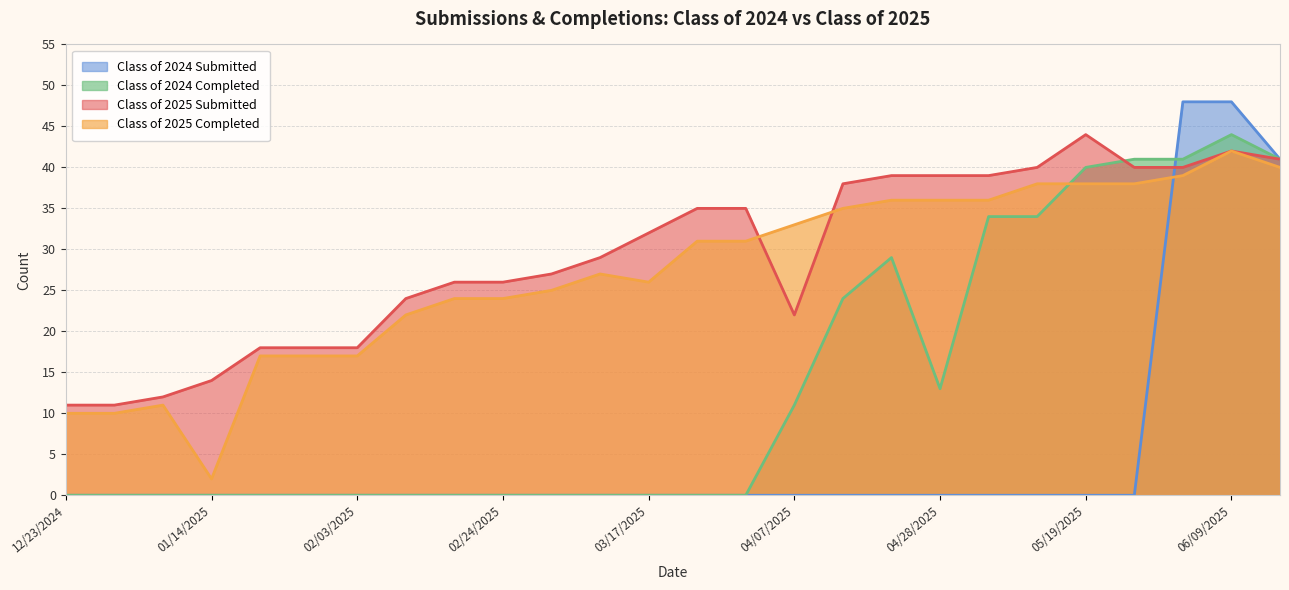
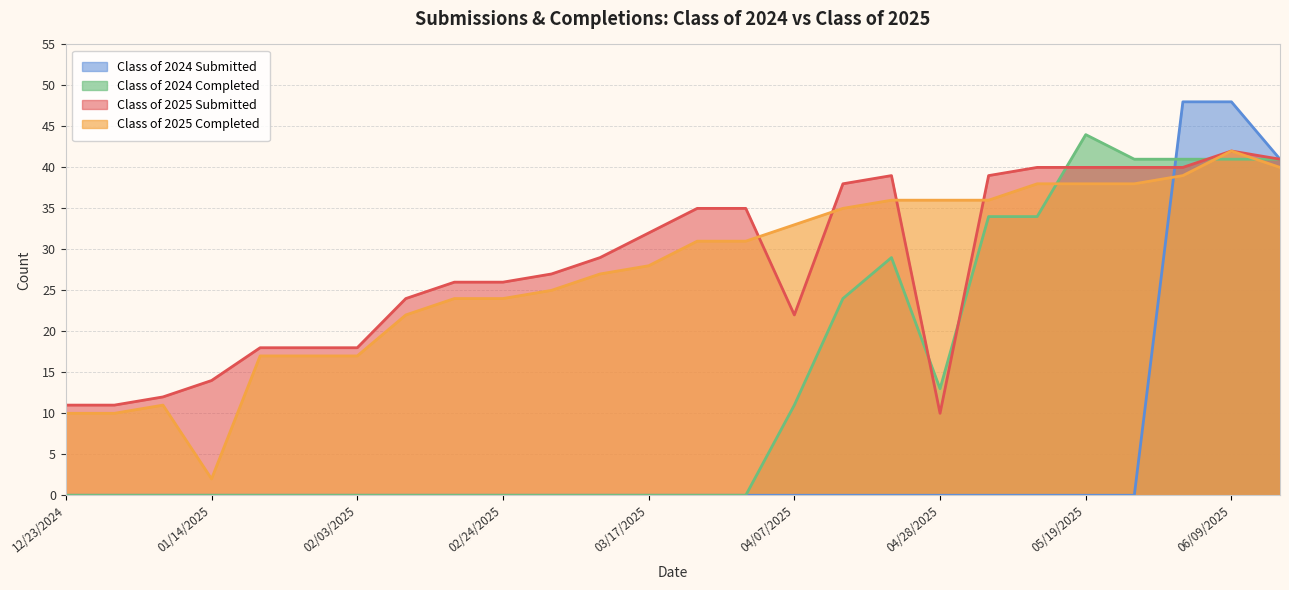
Class of 2025 Completed, 03/17/2025: 26 -> 28
Class of 2025 Submitted, 04/28/2025: 39 -> 10
Class of 2024 Completed, 05/19/2025: 40 -> 44
Class of 2025 Submitted, 05/19/2025: 44 -> 40
Class of 2024 Completed, 06/09/2025: 44 -> 41
